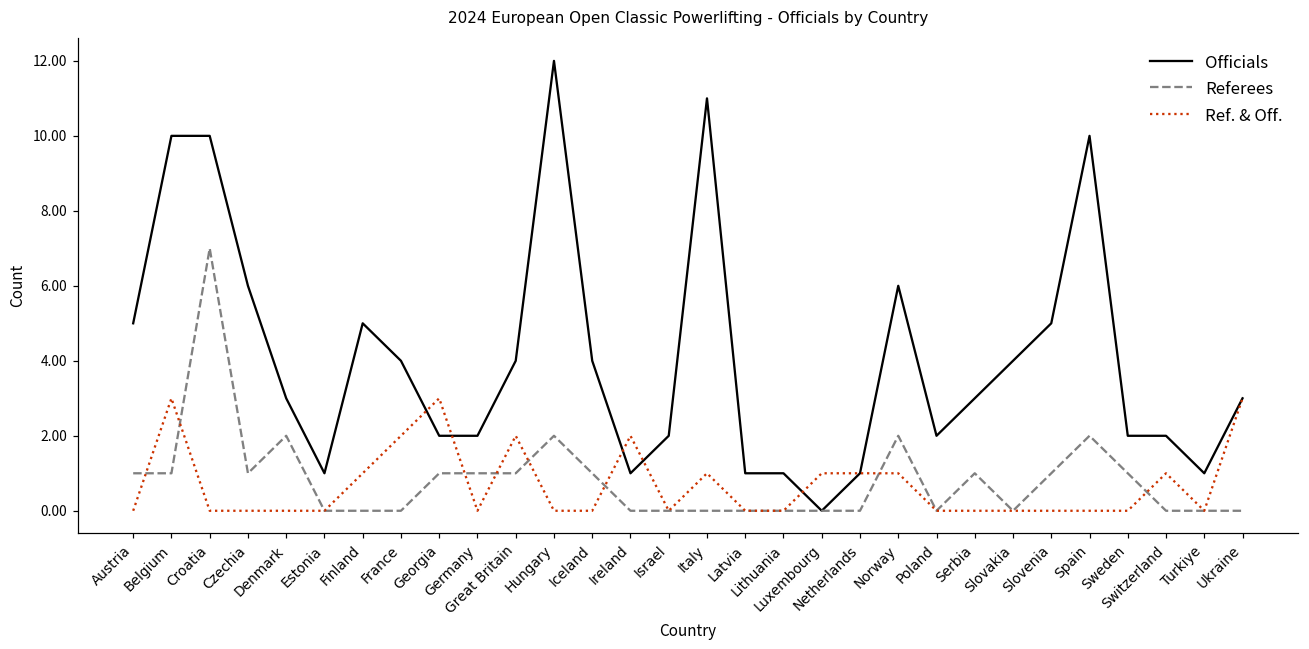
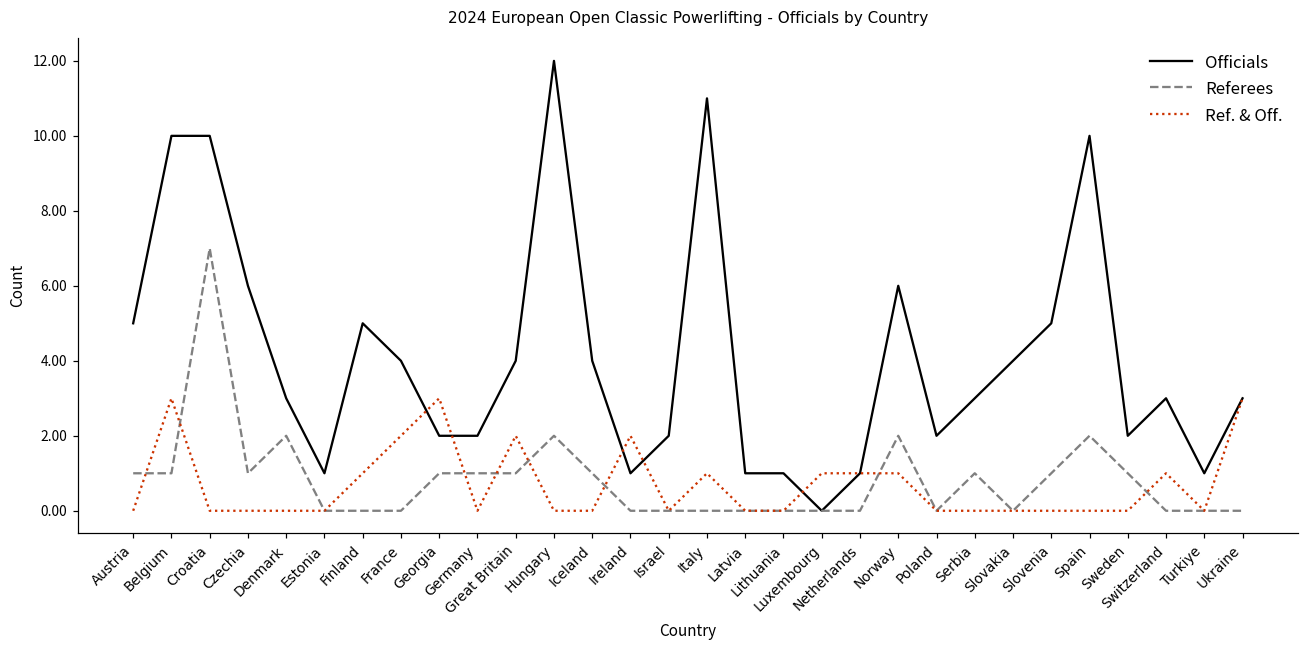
Officials, Switzerland: 2 -> 3
